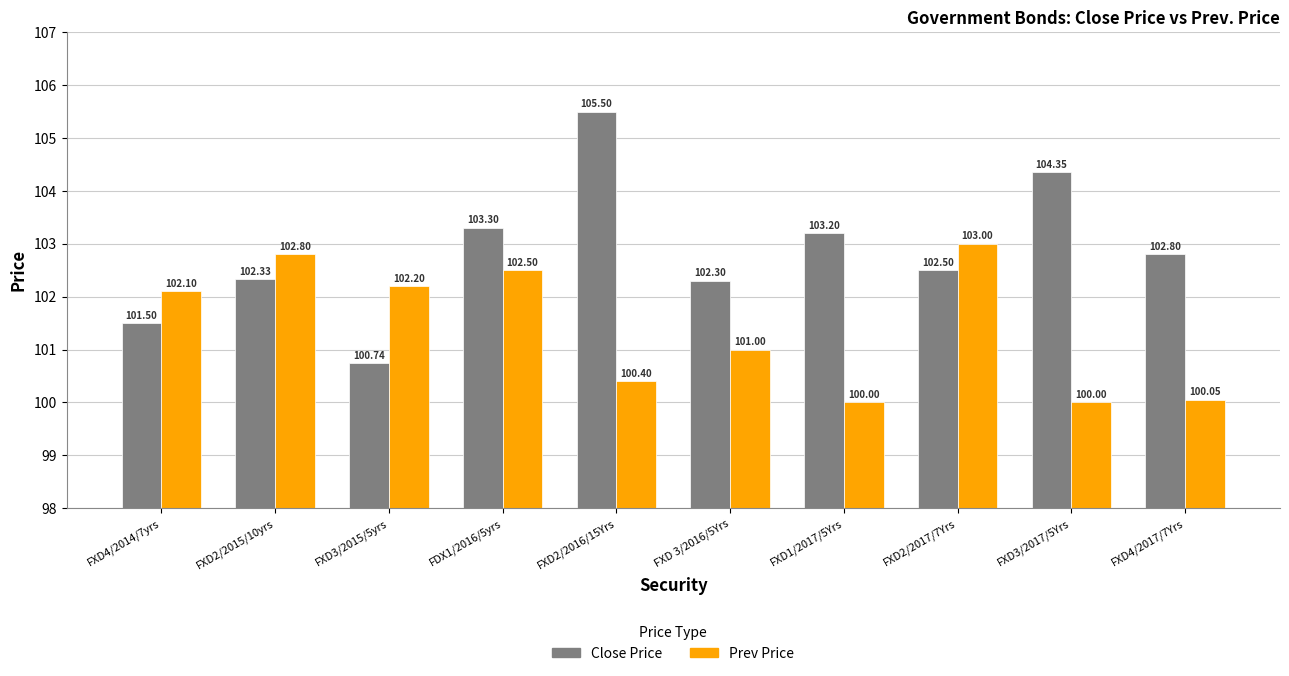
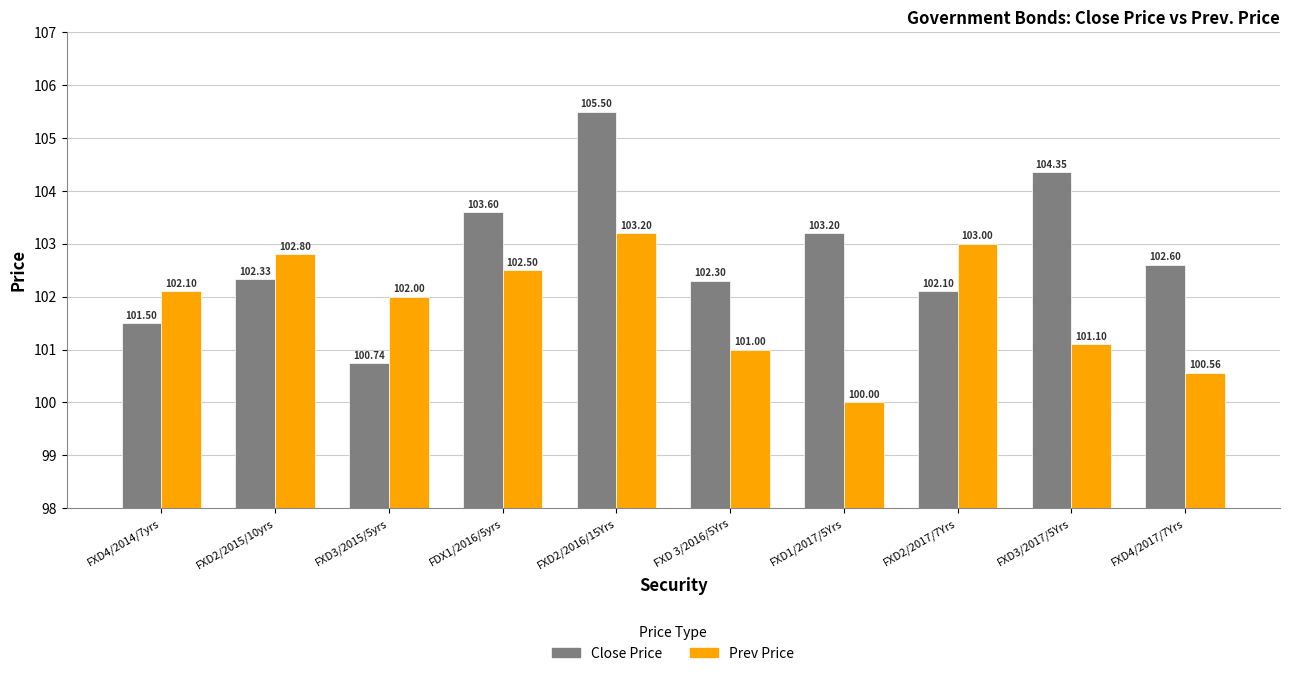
Prev Price, FXD3/2015/5yrs: 102.20 -> 102.00
Close Price, FDX1/2016/5yrs: 103.30 -> 103.60
Prev Price, FXD2/2016/15Yrs: 100.40 -> 103.20
Close Price, FXD2/2017/7Yrs: 102.50 -> 102.10
Prev Price, FXD3/2017/5Yrs: 100.00 -> 101.10
Close Price, FXD4/2017/7Yrs: 102.80 -> 102.60
Prev Price, FXD4/2017/7Yrs: 100.05 -> 100.56
